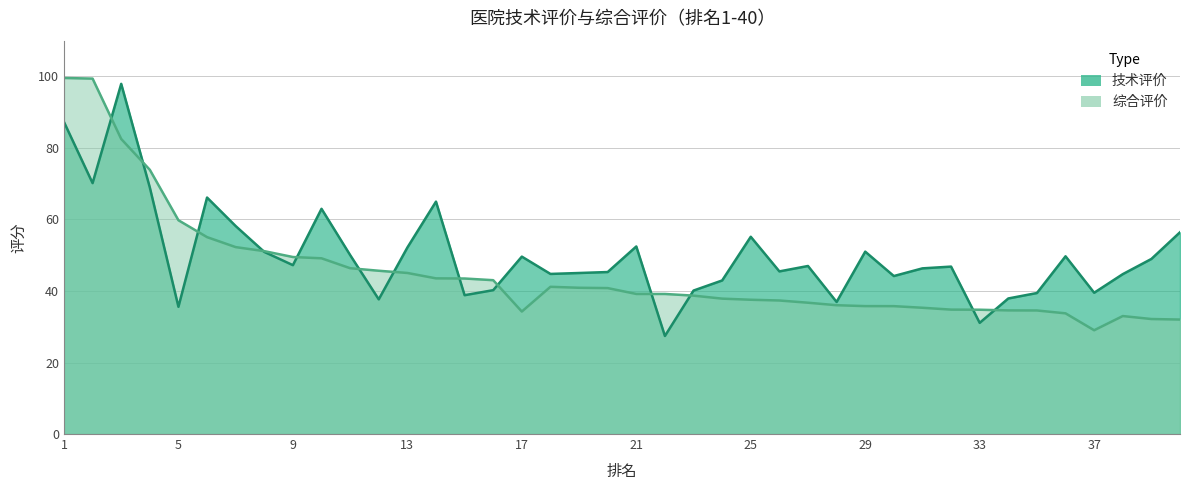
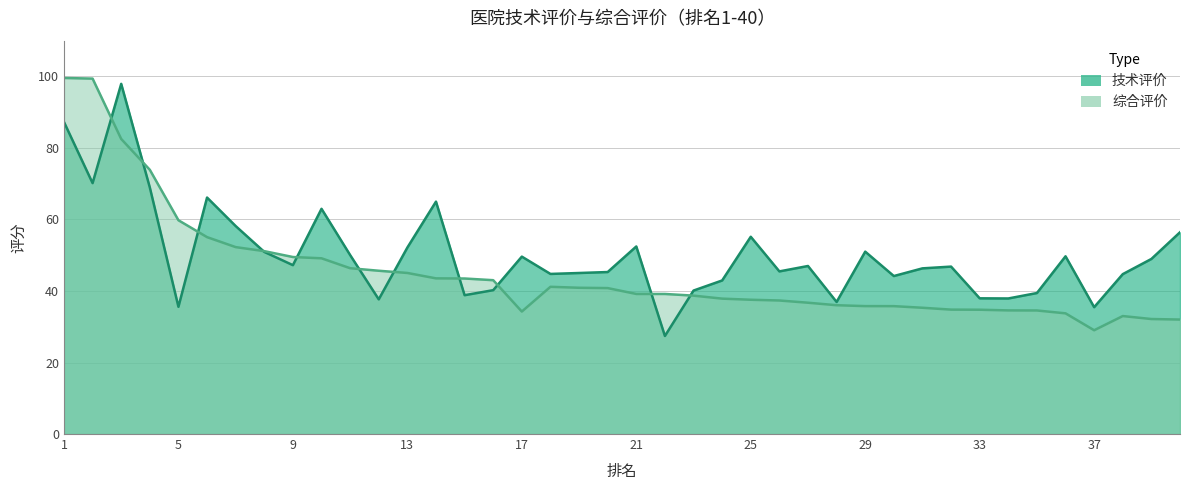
技术评价, 33: 31 -> 38
技术评价, 37: 40 -> 35
